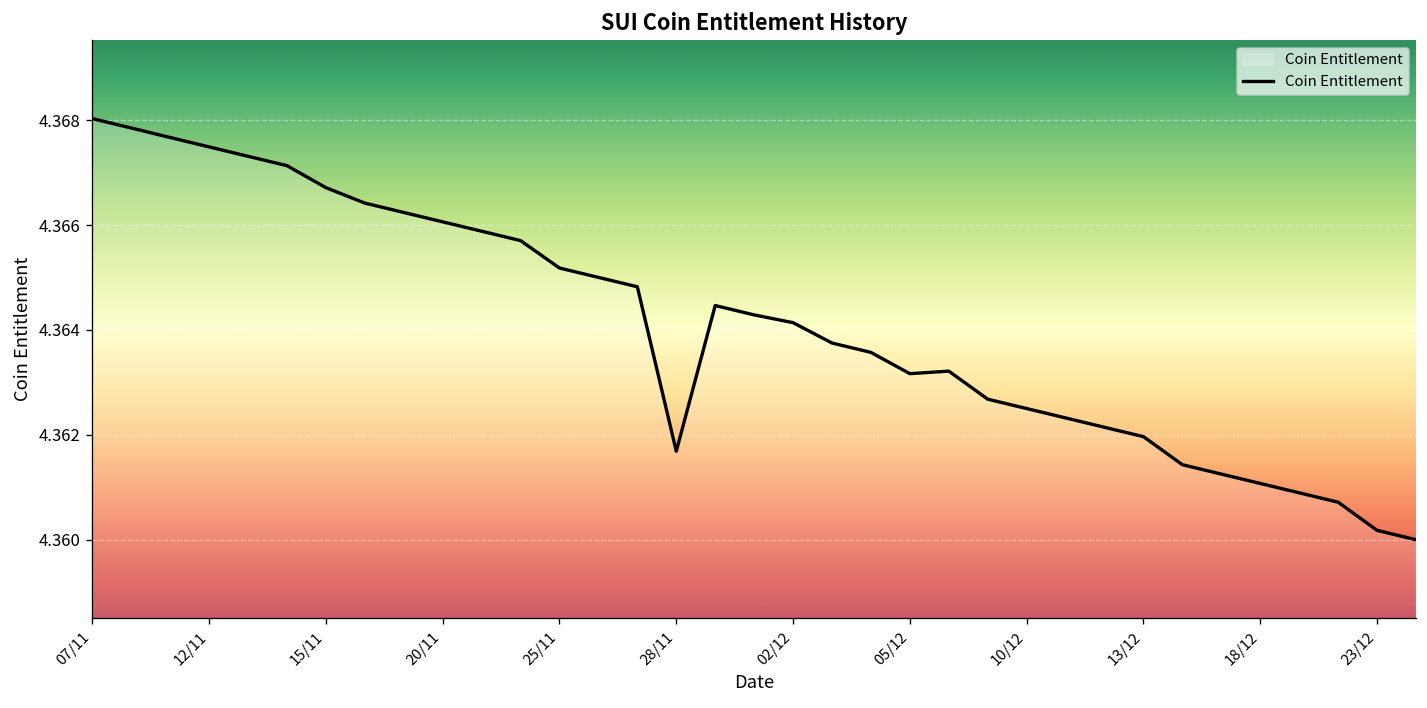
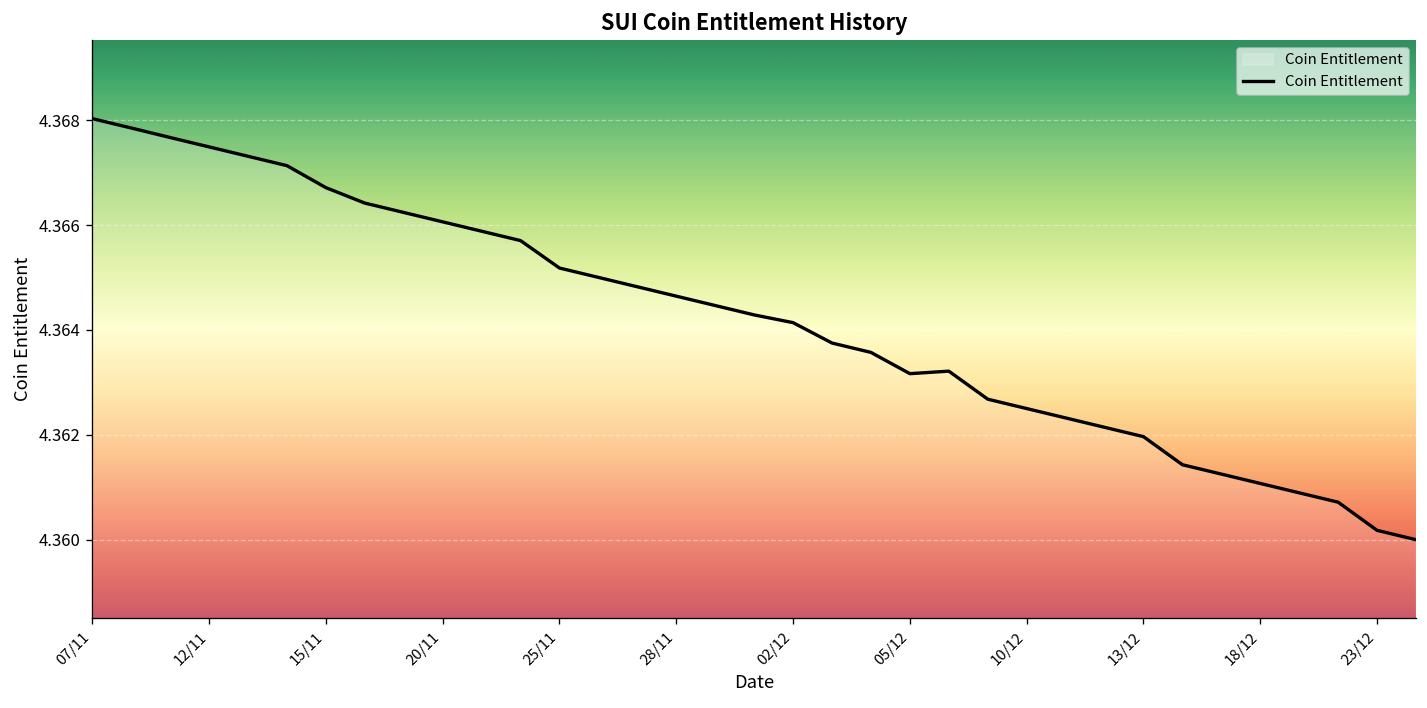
28/11: 4.3617 -> 4.3646
